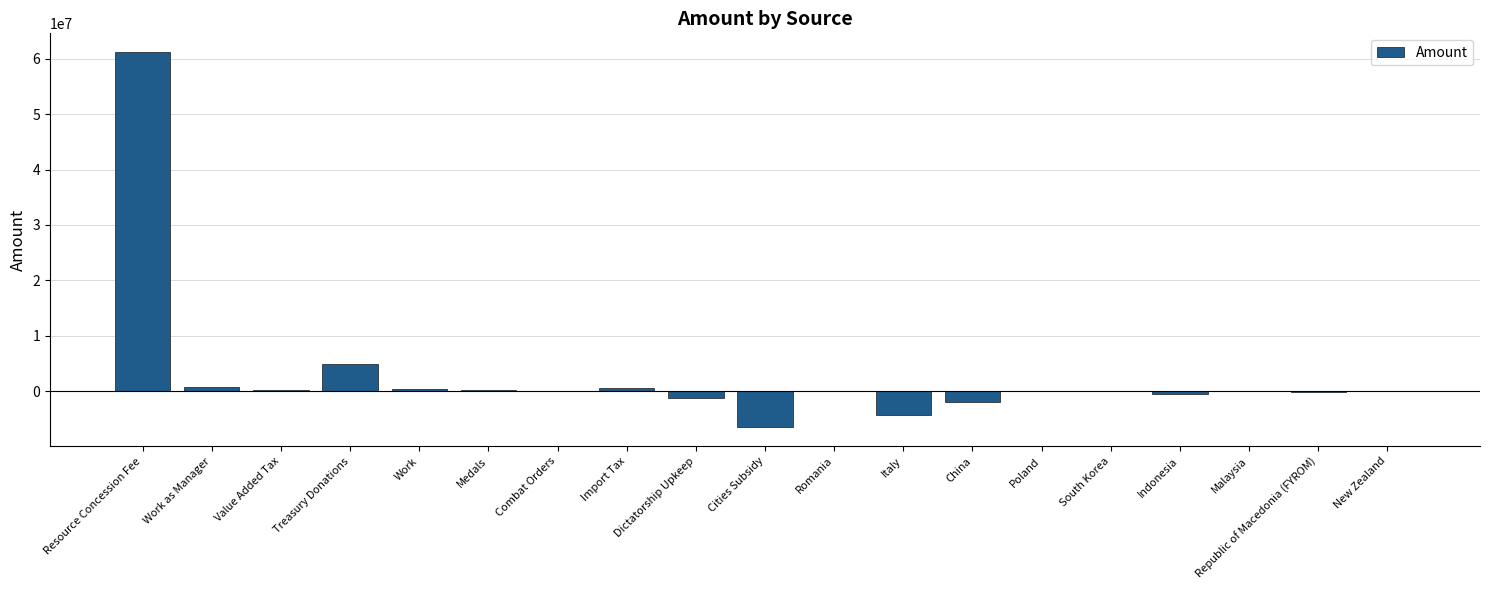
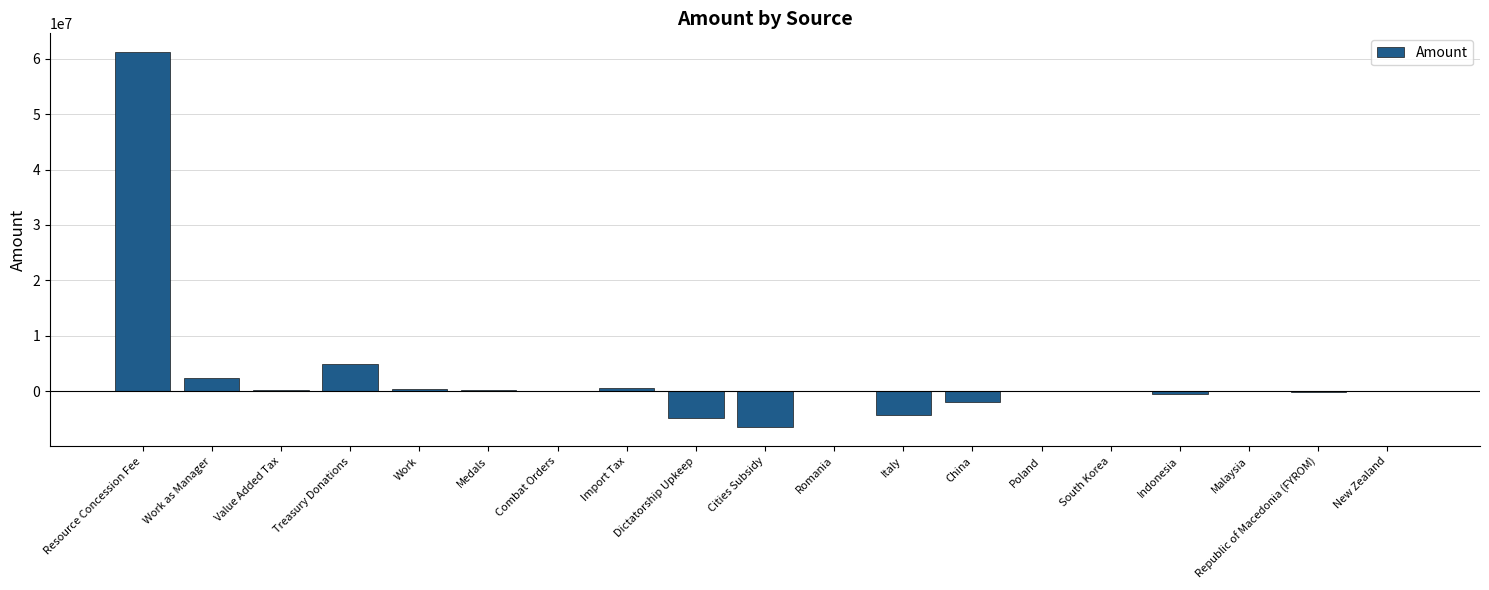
Work as Manager: 1000000 -> 2000000
Dictatorship Upkeep: -1000000 -> -5000000
